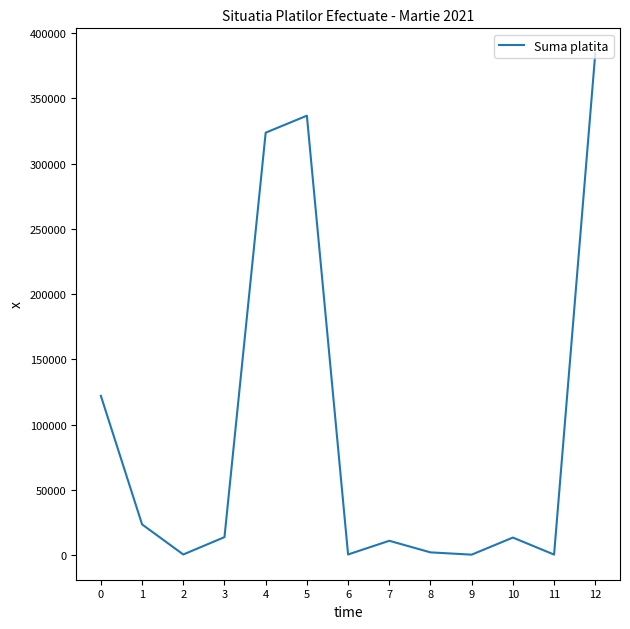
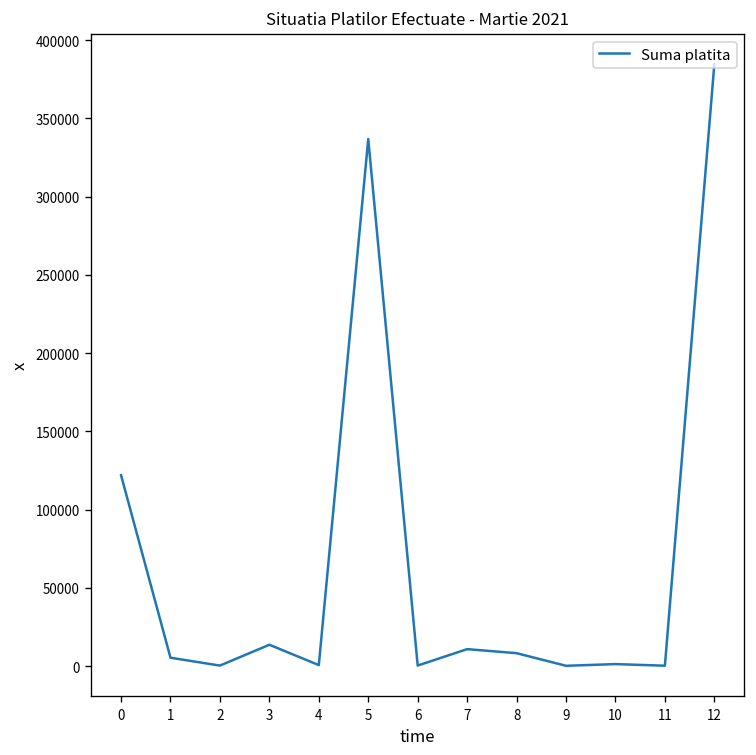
1: 23000 -> 5000
4: 324000 -> 1000
8: 2000 -> 8000
10: 13000 -> 1000
